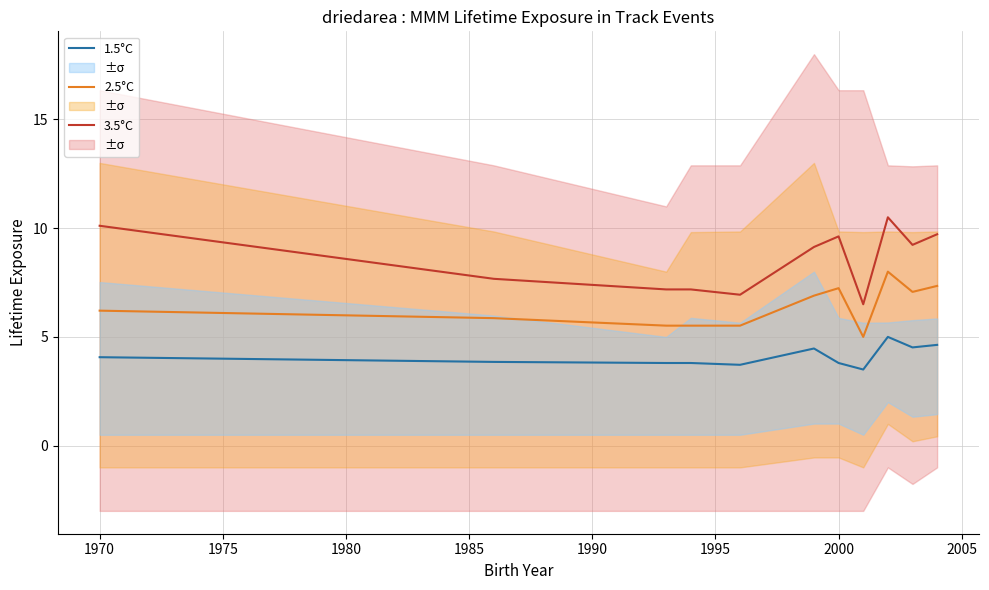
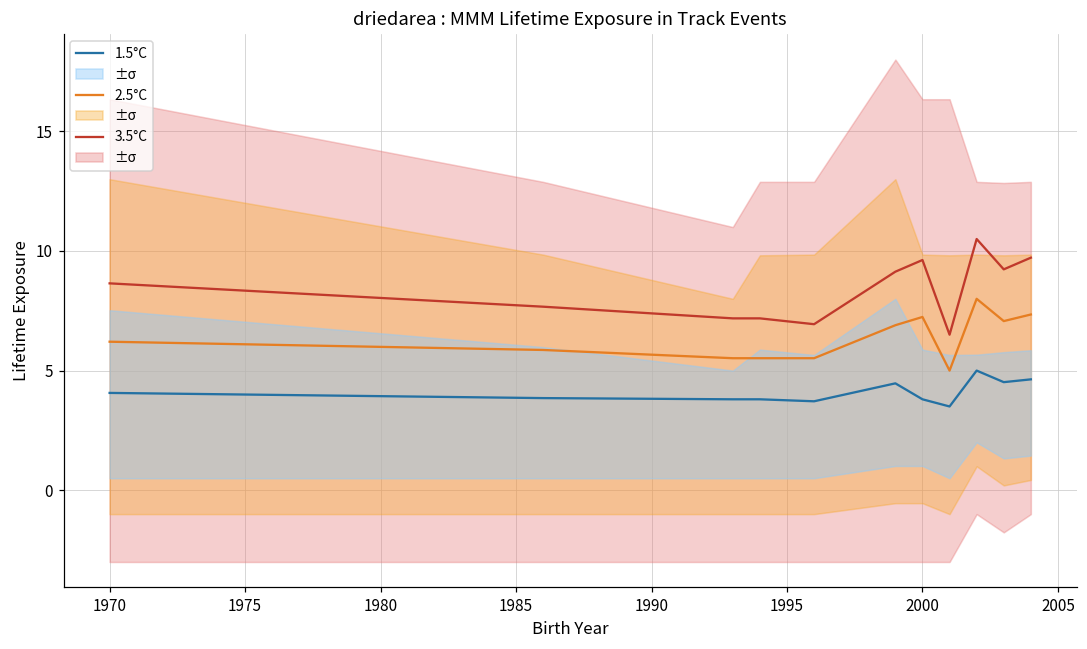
3.5°C, 1970: 10.1 -> 8.6
